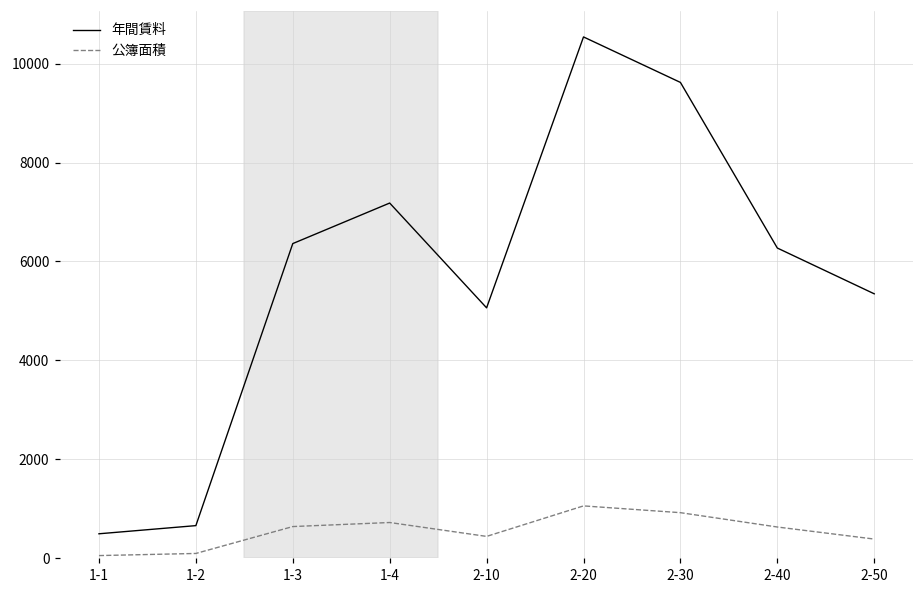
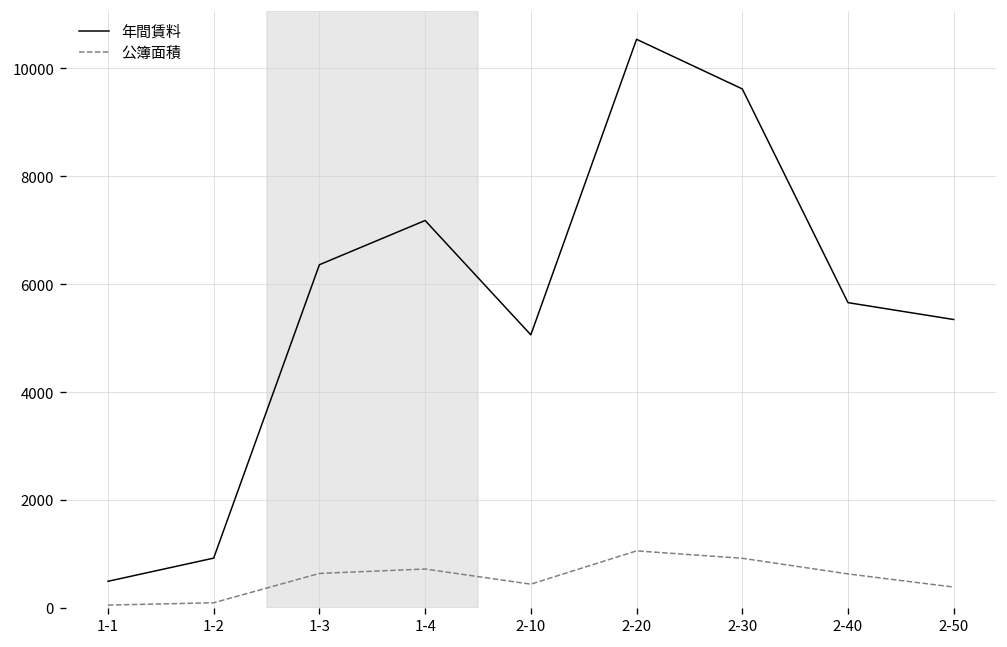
年間賃料, 1-2: 700 -> 900
年間賃料, 2-40: 6300 -> 5700
